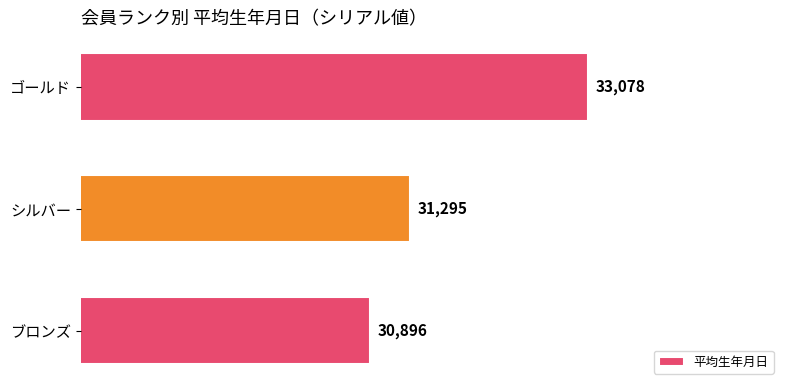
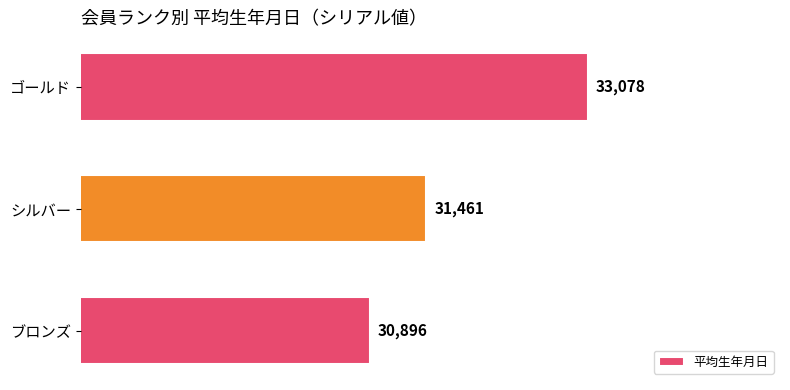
シルバー: 31,295 -> 31,461
